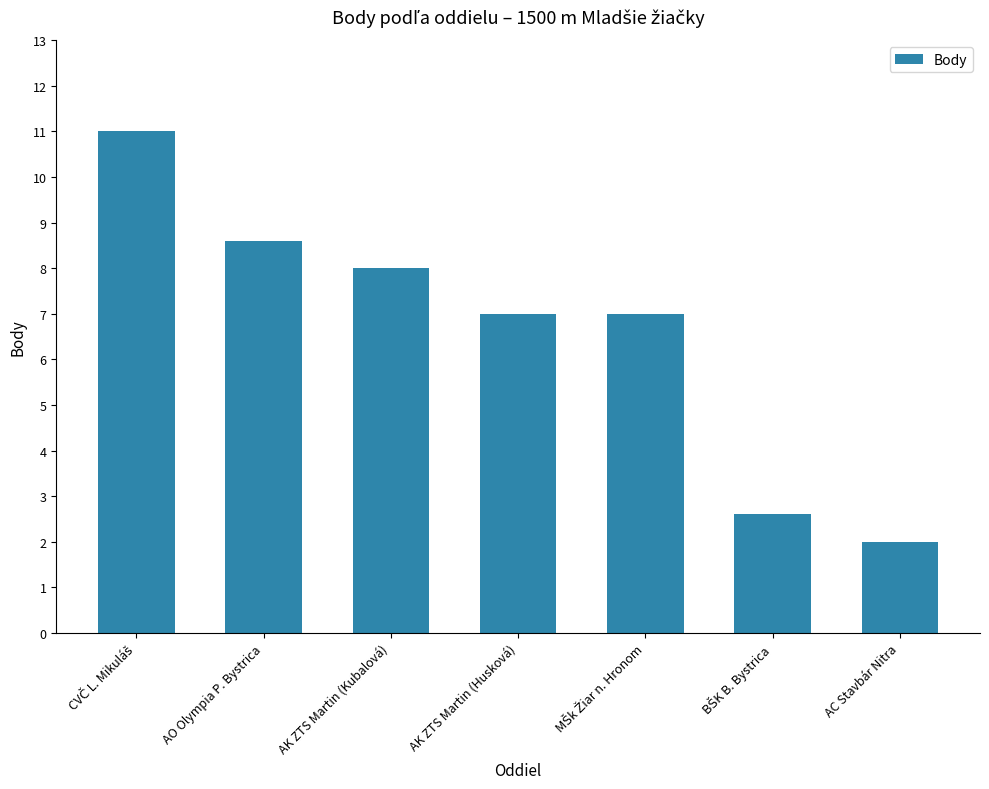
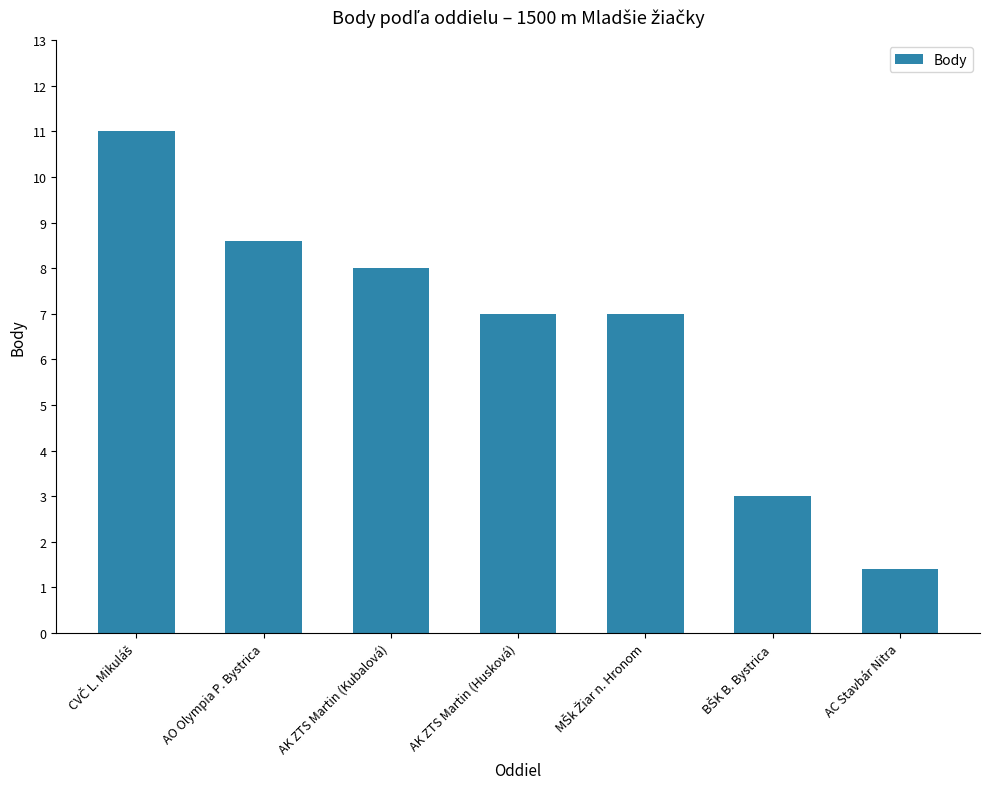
BŠK B. Bystrica: 2.6 -> 3.0
AC Stavbár Nitra: 2.0 -> 1.4
